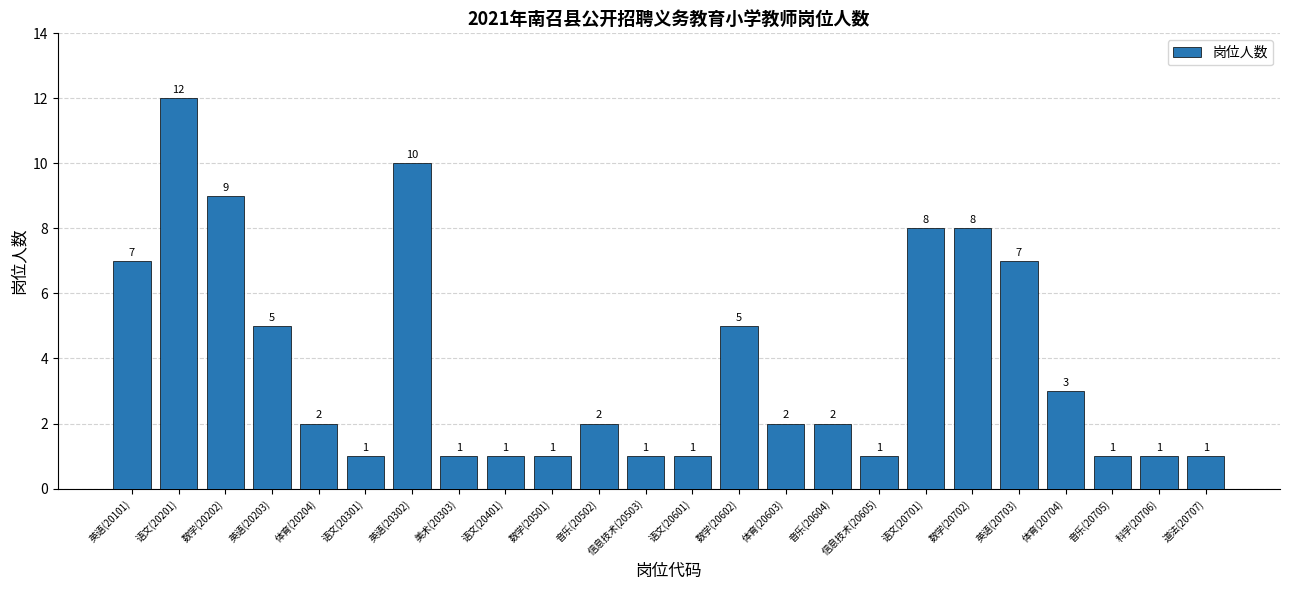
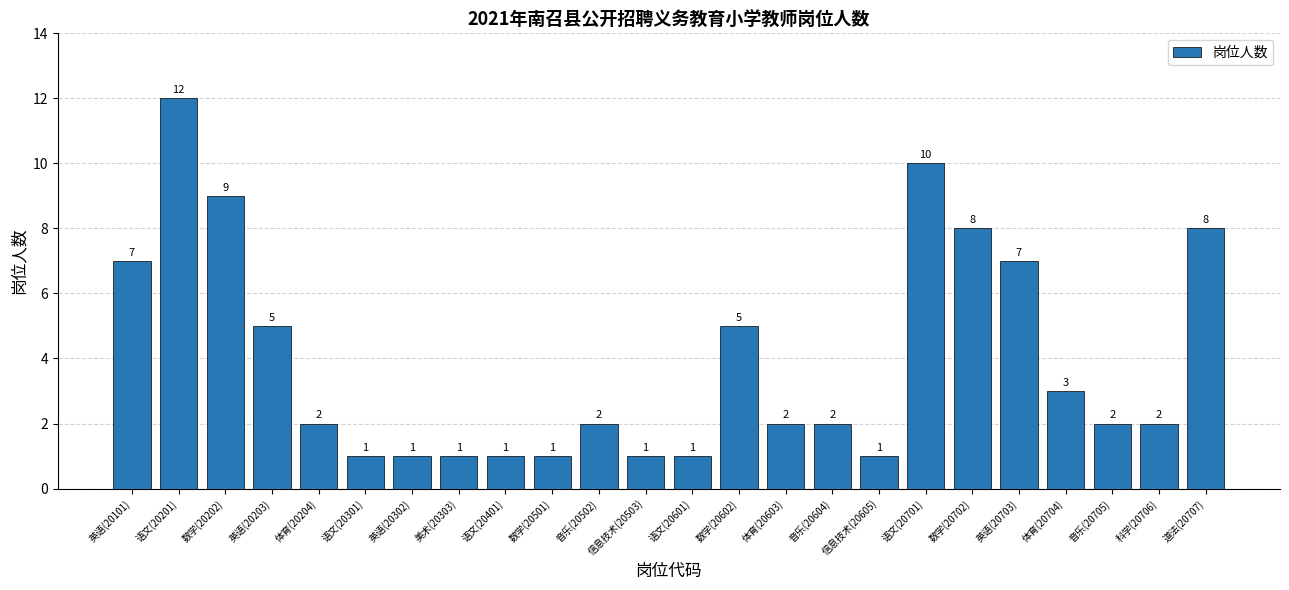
英语(20302): 10 -> 1
语文(20701): 8 -> 10
音乐(20705): 1 -> 2
科学(20706): 1 -> 2
道法(20707): 1 -> 8
